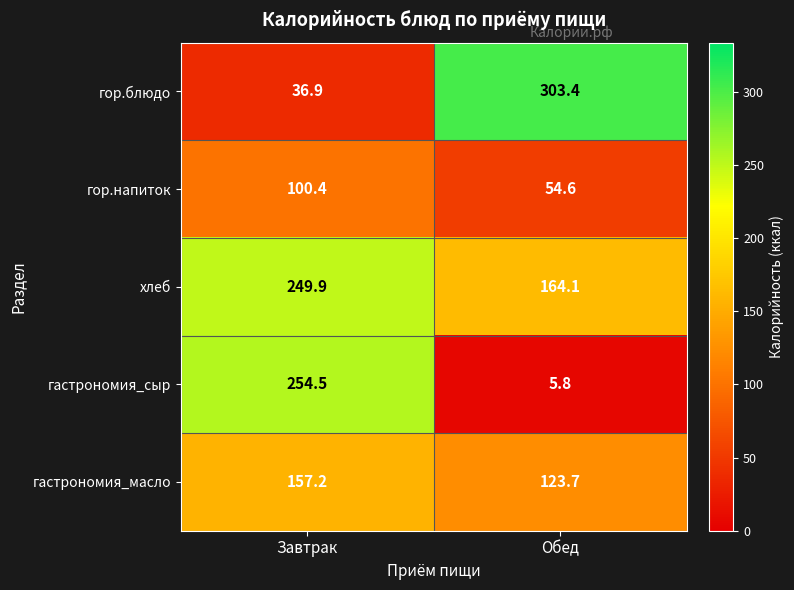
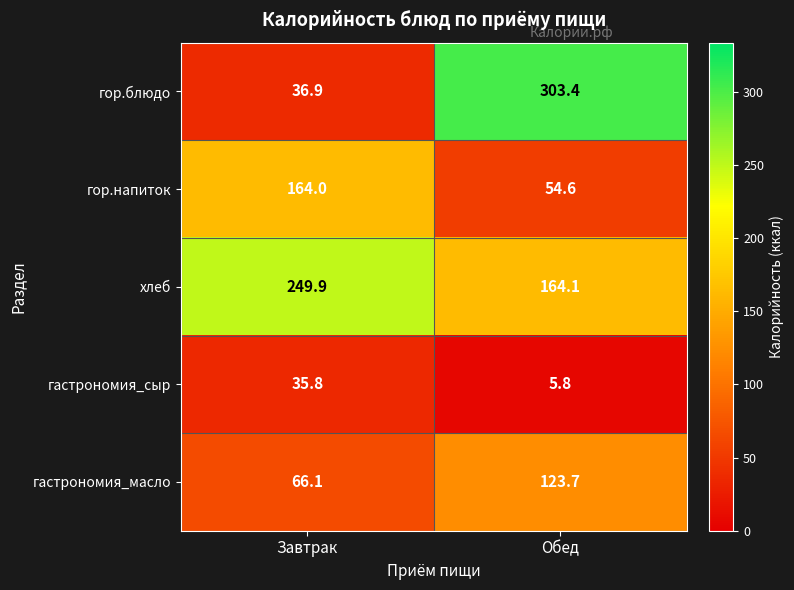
гор.напиток, Завтрак: 100.4 -> 164.0
гастрономия_сыр, Завтрак: 254.5 -> 35.8
гастрономия_масло, Завтрак: 157.2 -> 66.1
